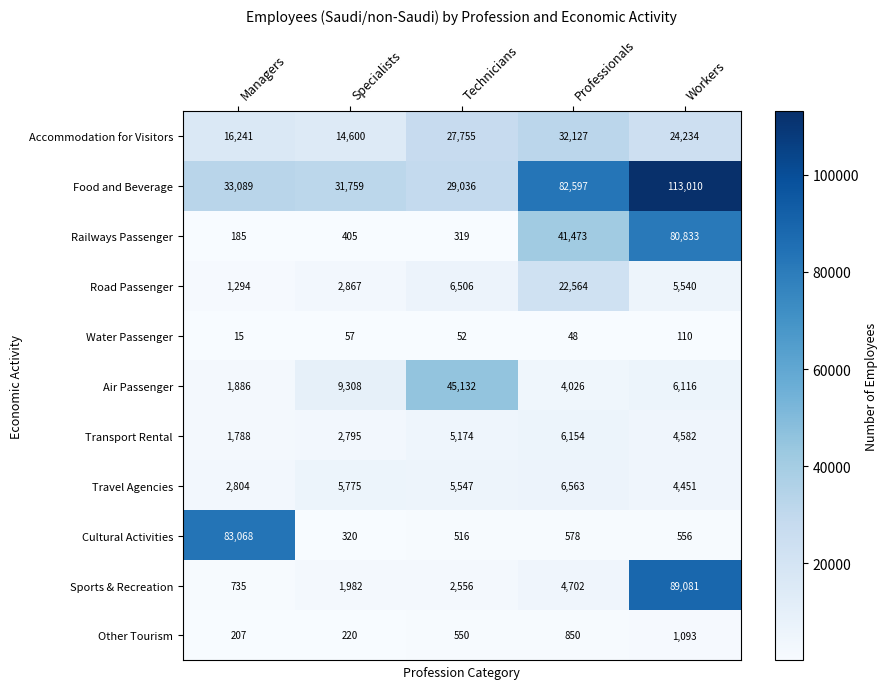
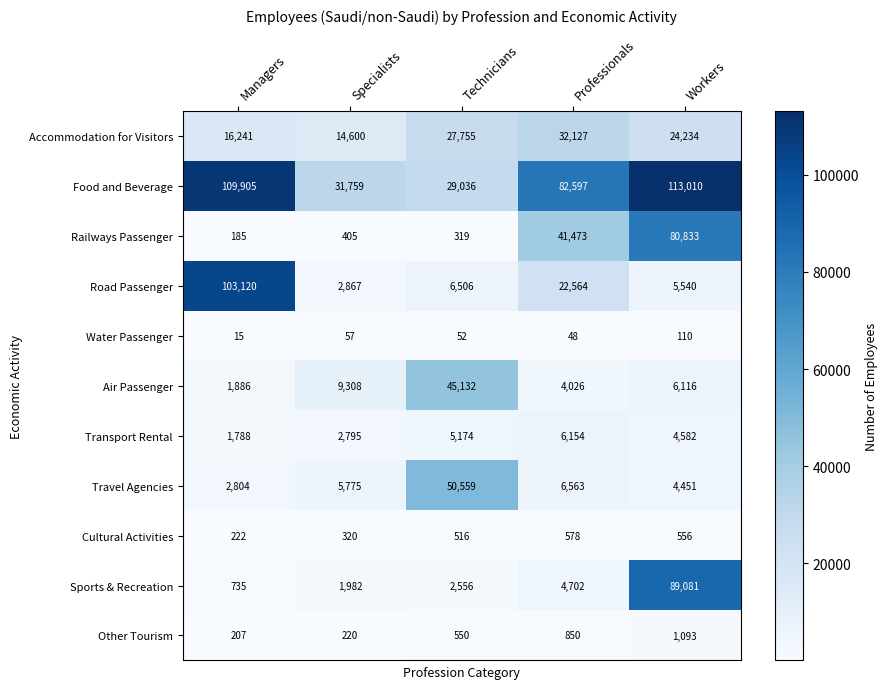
Food and Beverage, Managers: 33,089 -> 109,905
Road Passenger, Managers: 1,294 -> 103,120
Travel Agencies, Technicians: 5,547 -> 50,559
Cultural Activities, Managers: 83,068 -> 222
